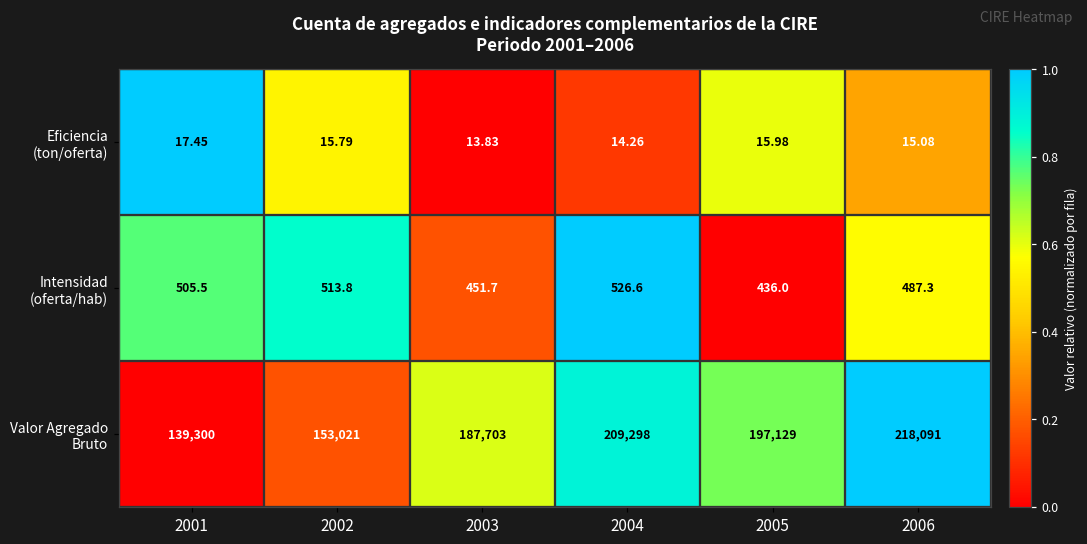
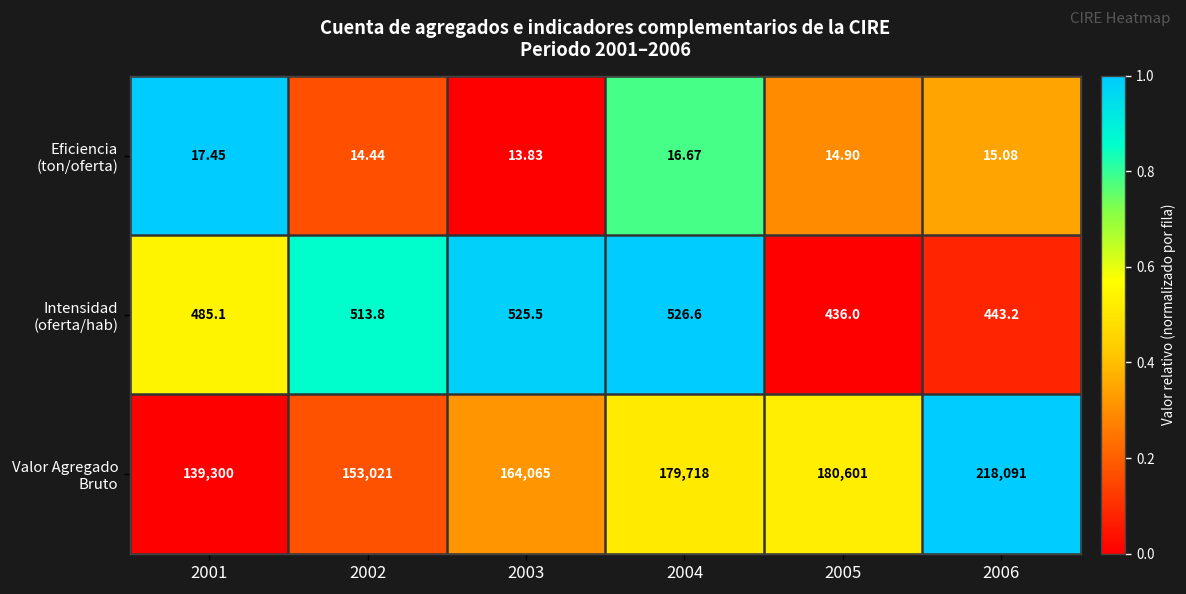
Eficiencia (ton/oferta), 2002: 15.79 -> 14.44
Eficiencia (ton/oferta), 2004: 14.26 -> 16.67
Eficiencia (ton/oferta), 2005: 15.98 -> 14.90
Intensidad (oferta/hab), 2001: 505.5 -> 485.1
Intensidad (oferta/hab), 2003: 451.7 -> 525.5
Intensidad (oferta/hab), 2006: 487.3 -> 443.2
Valor Agregado Bruto, 2003: 187,703 -> 164,065
Valor Agregado Bruto, 2004: 209,298 -> 179,718
Valor Agregado Bruto, 2005: 197,129 -> 180,601
